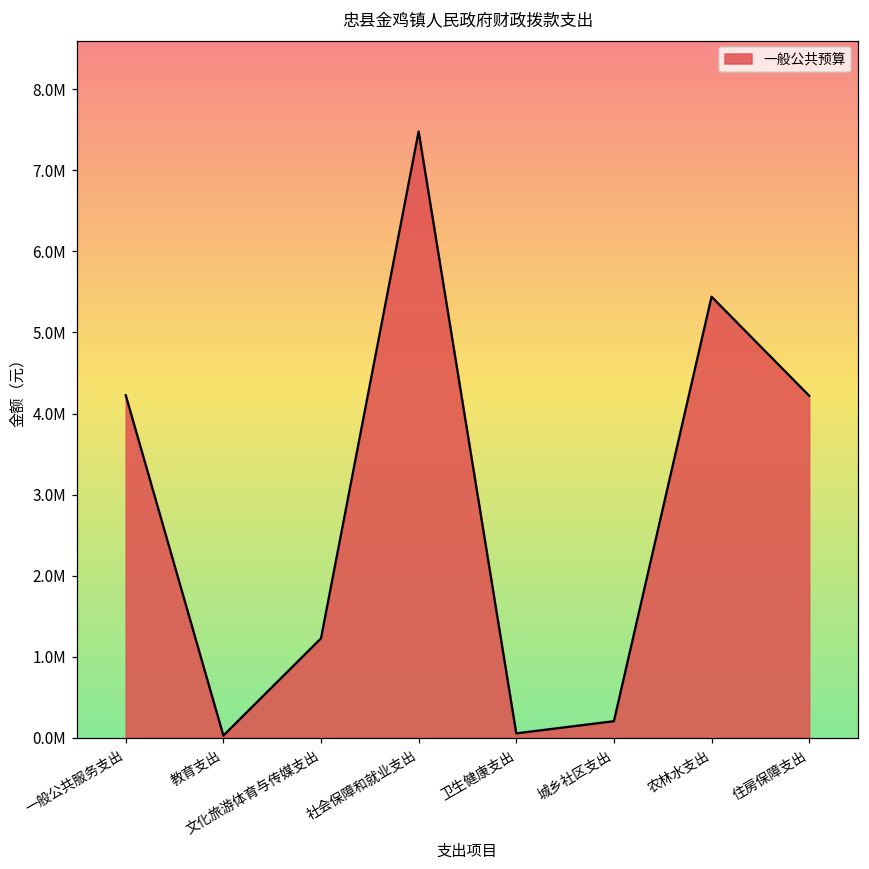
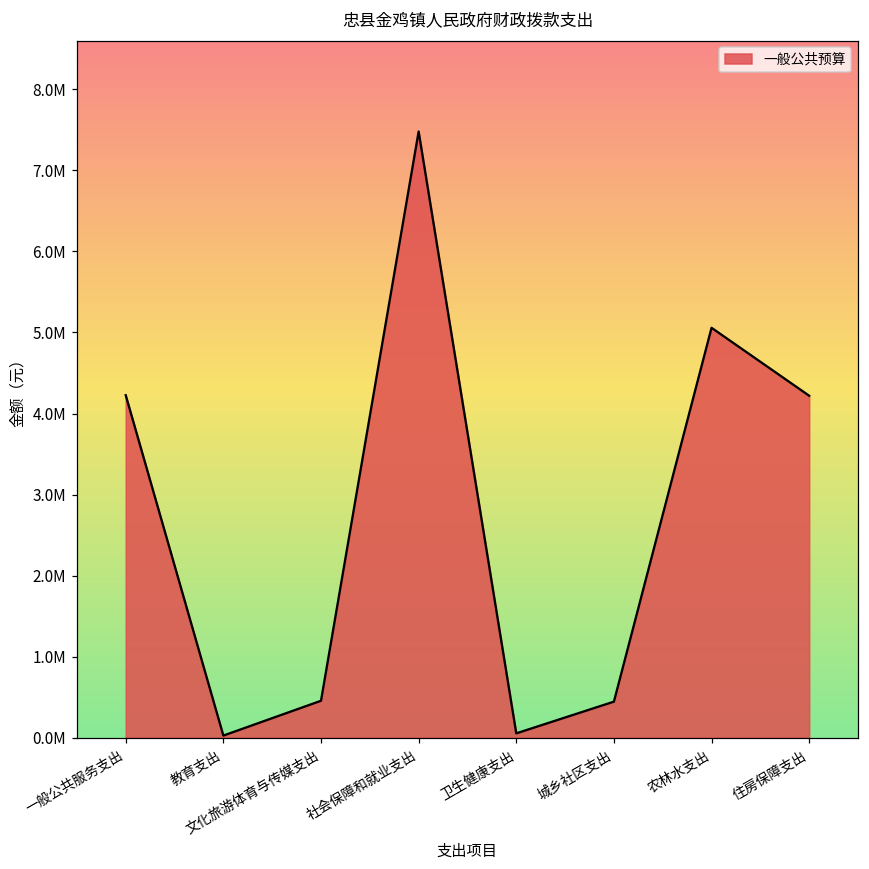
文化旅游体育与传媒支出: 1200000 -> 500000
城乡社区支出: 200000 -> 400000
农林水支出: 5400000 -> 5100000
